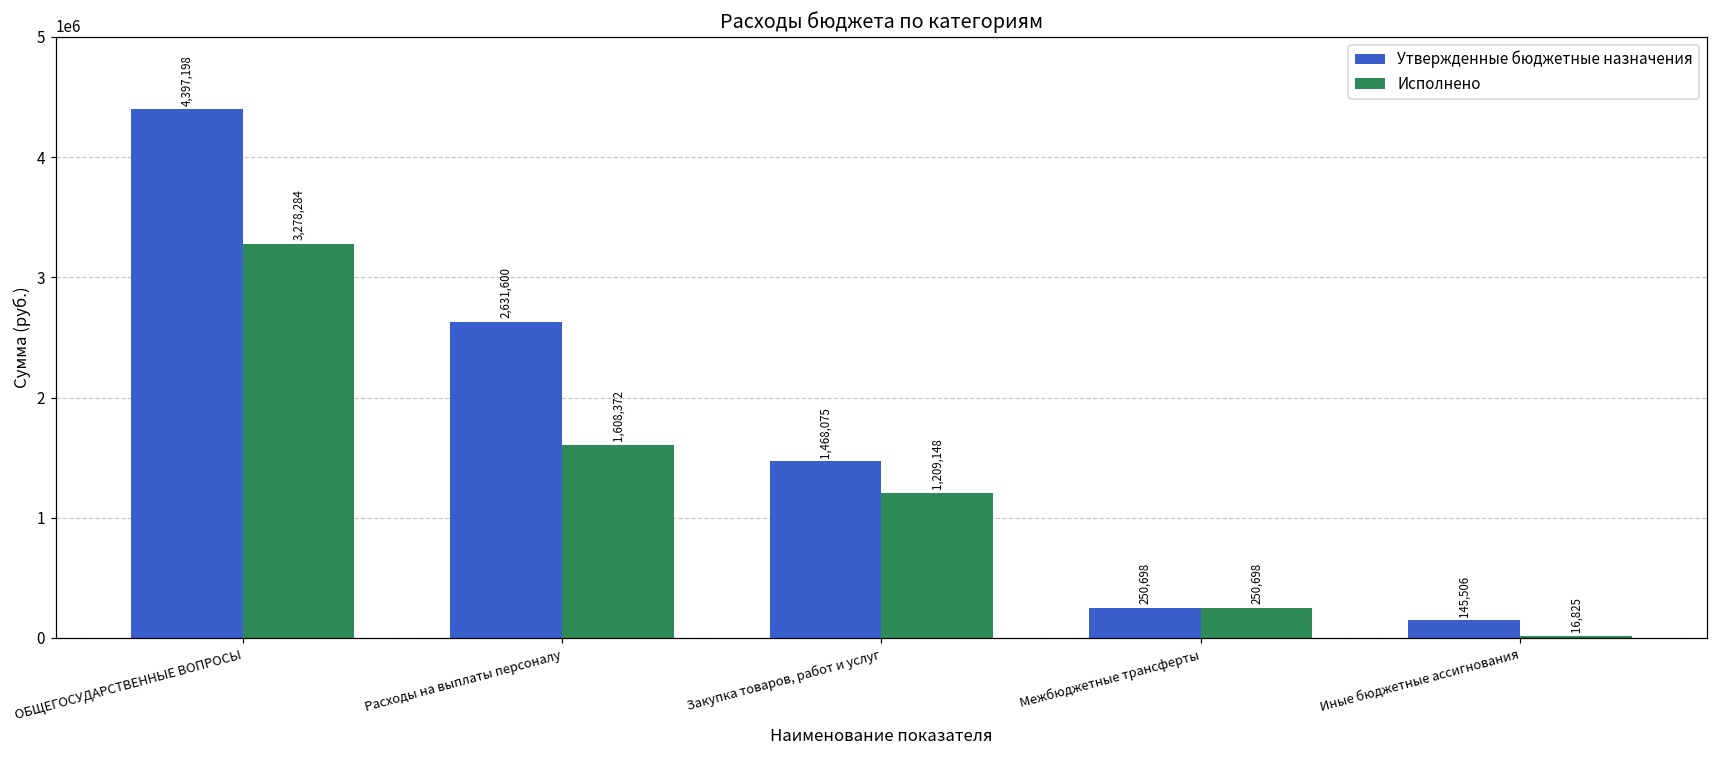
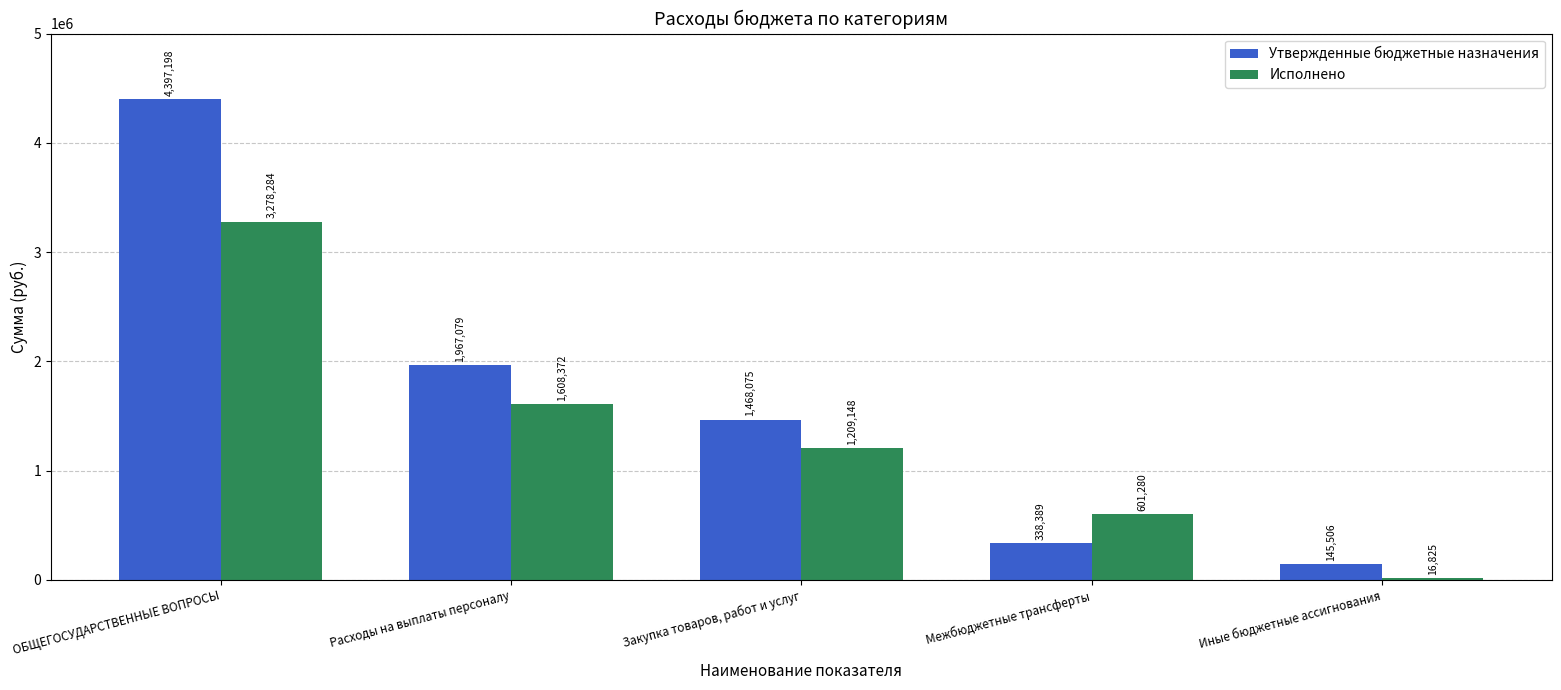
Утвержденные бюджетные назначения, Расходы на выплаты персоналу: 2,631,600 -> 1,967,079
Утвержденные бюджетные назначения, Межбюджетные трансферты: 250,698 -> 338,389
Исполнено, Межбюджетные трансферты: 250,698 -> 601,280
